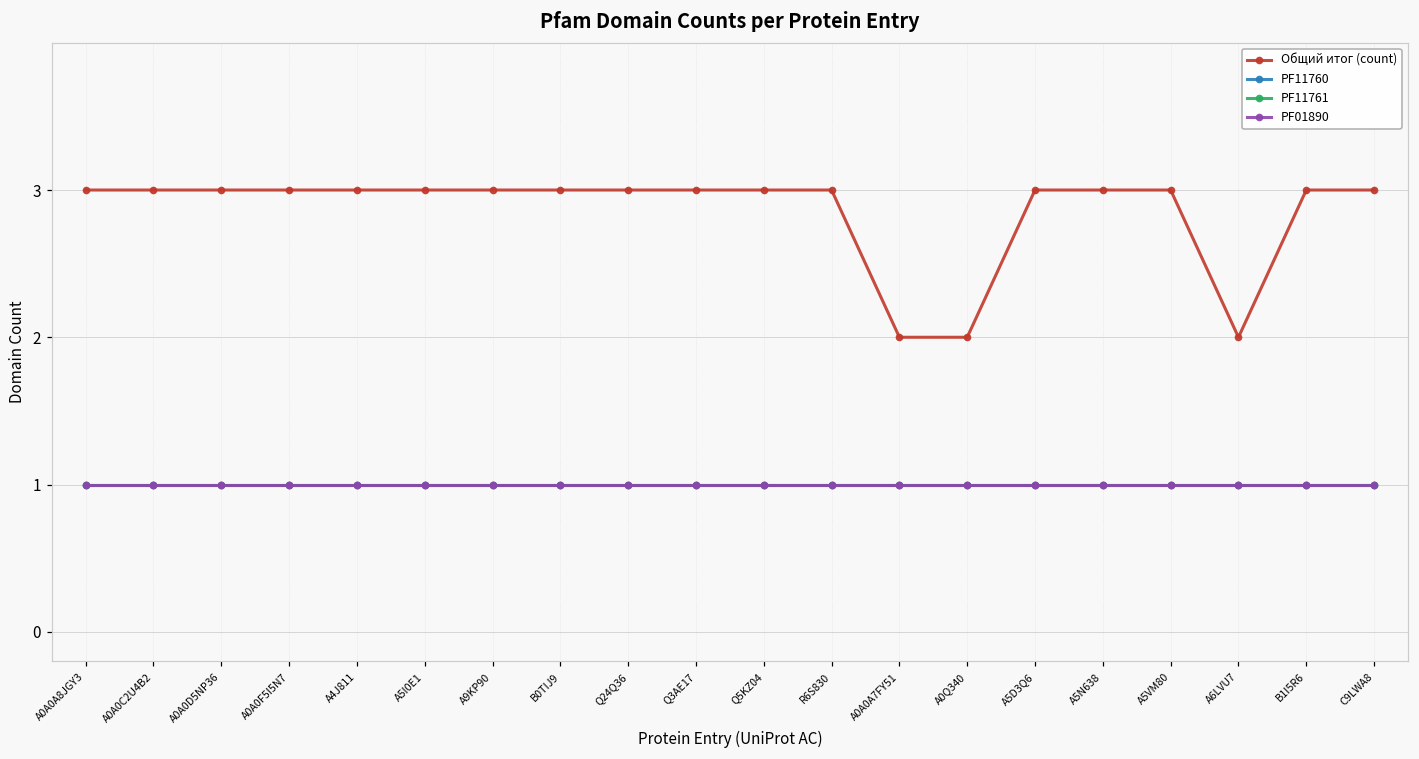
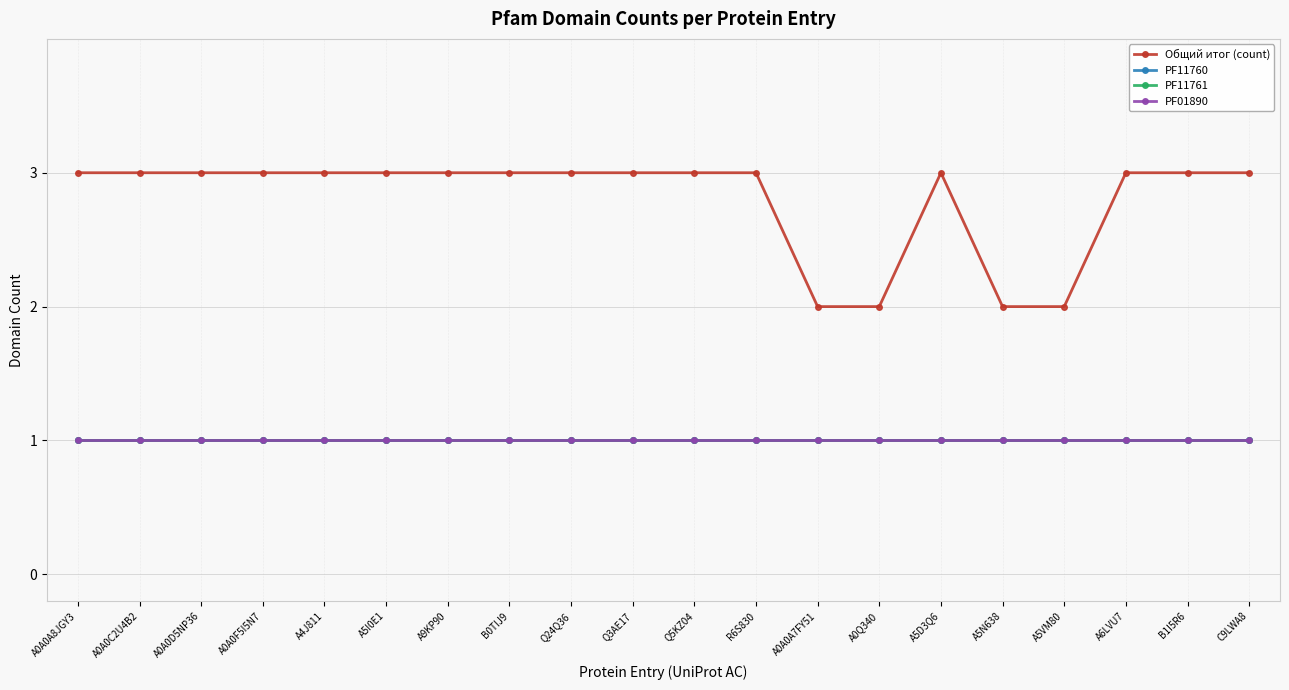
Общий итог (count), A5N638: 3 -> 2
Общий итог (count), A5VM80: 3 -> 2
Общий итог (count), A6LVU7: 2 -> 3
